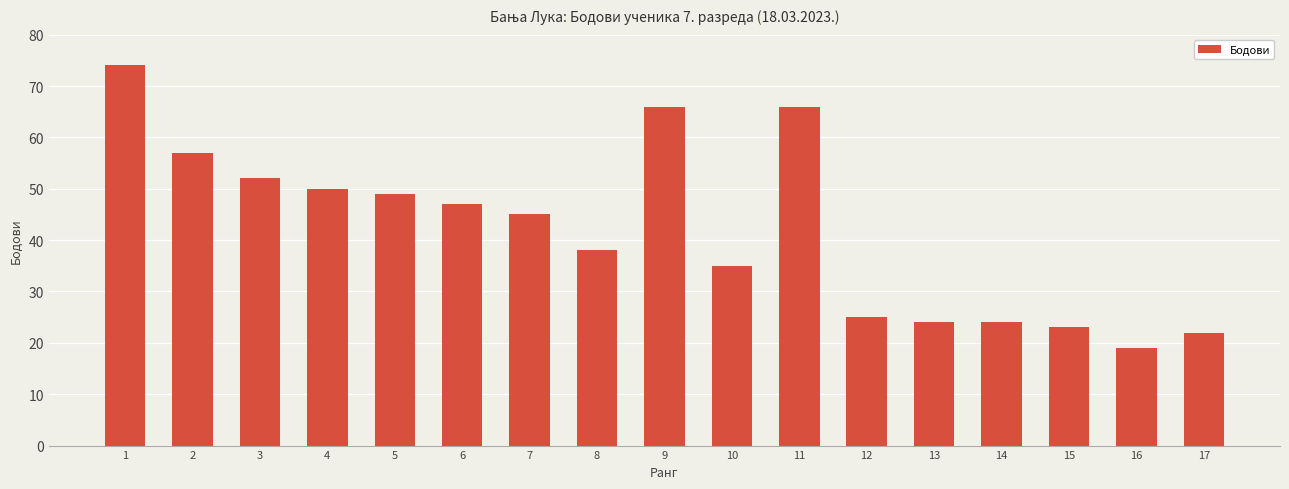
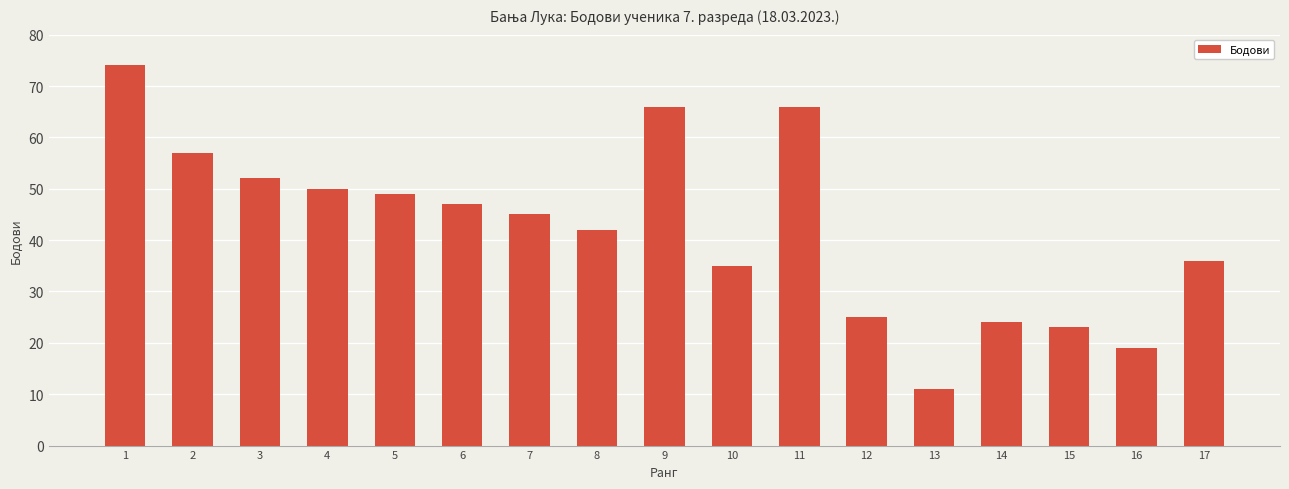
8: 38 -> 42
13: 24 -> 11
17: 22 -> 36
